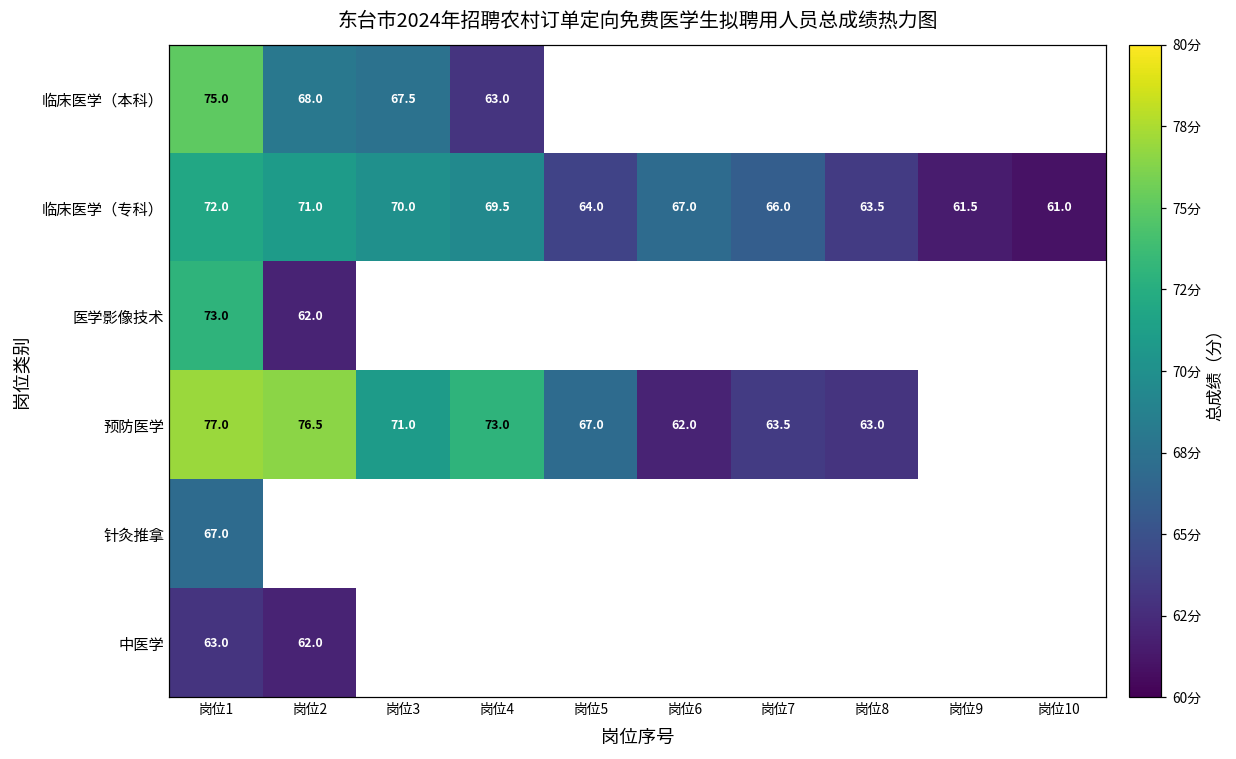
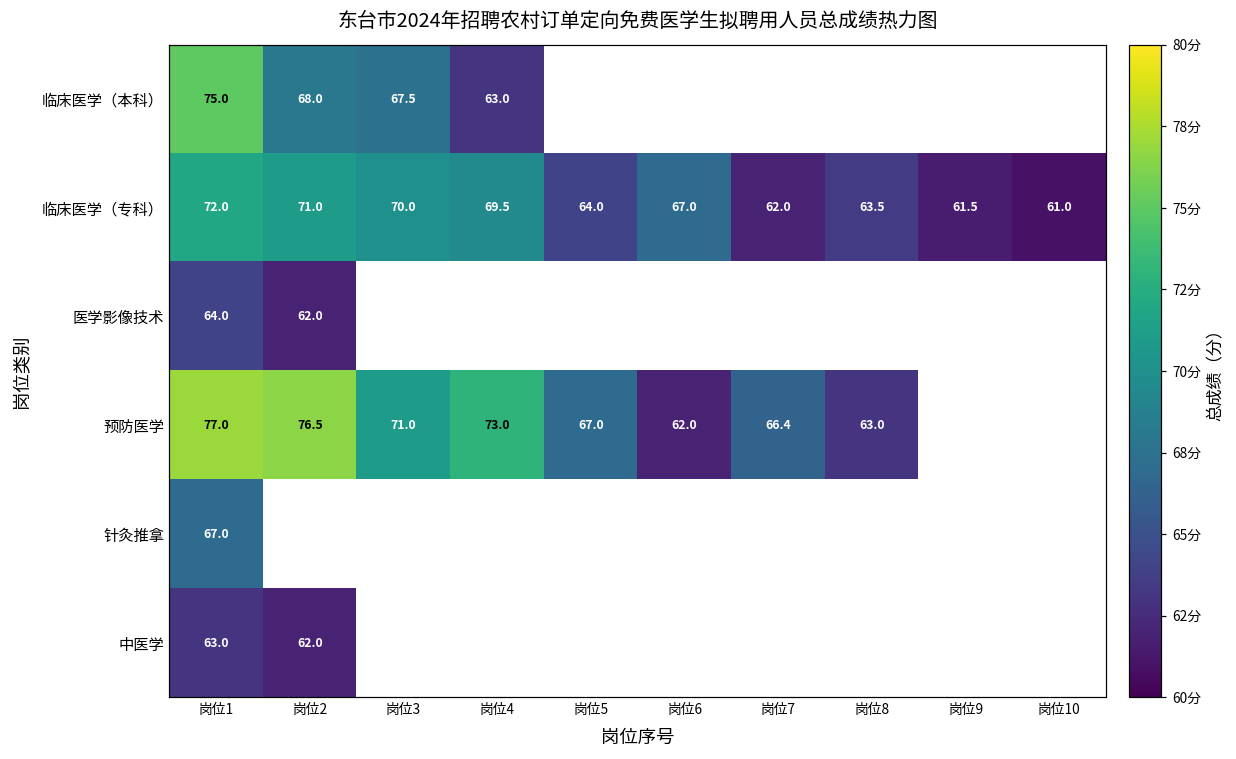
临床医学（专科）, 岗位7: 66.0 -> 62.0
医学影像技术, 岗位1: 73.0 -> 64.0
预防医学, 岗位7: 63.5 -> 66.4
